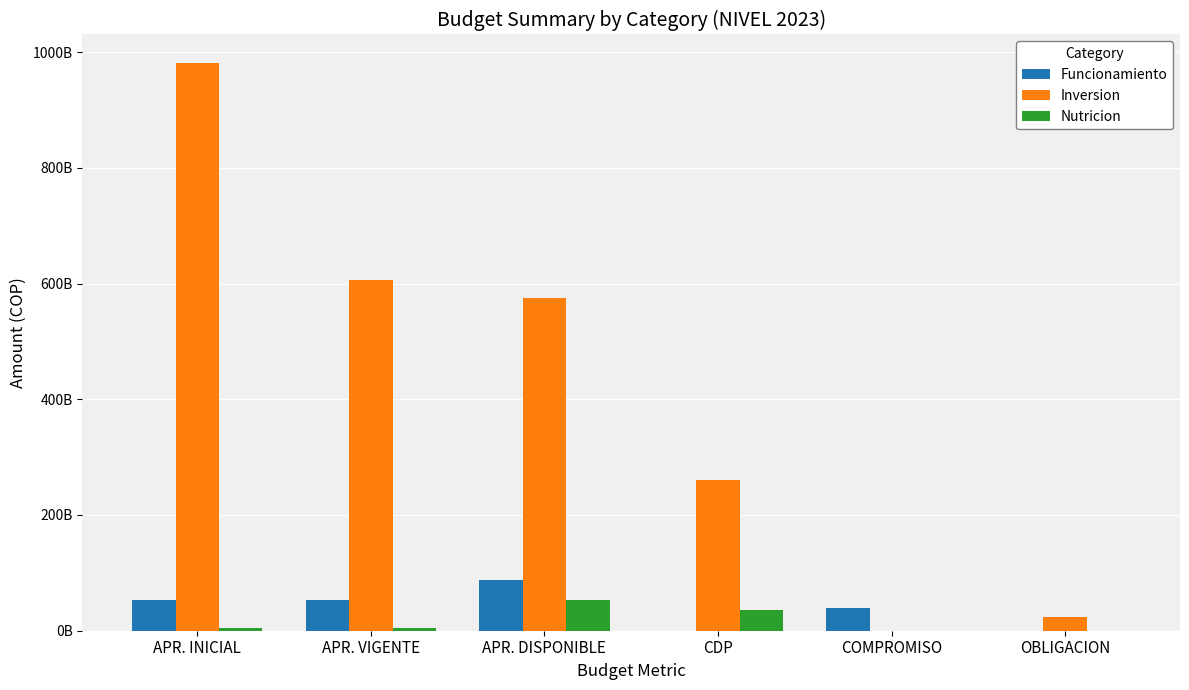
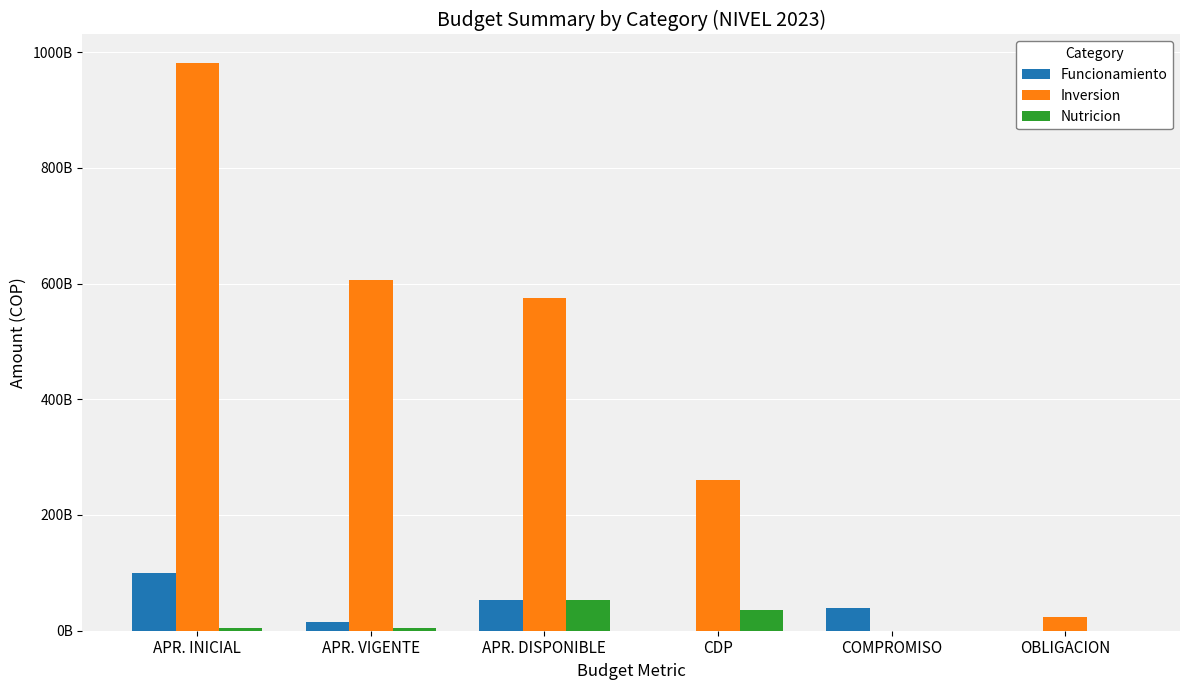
Funcionamiento, APR. INICIAL: 50000000000 -> 100000000000
Funcionamiento, APR. VIGENTE: 50000000000 -> 20000000000
Funcionamiento, APR. DISPONIBLE: 90000000000 -> 50000000000
